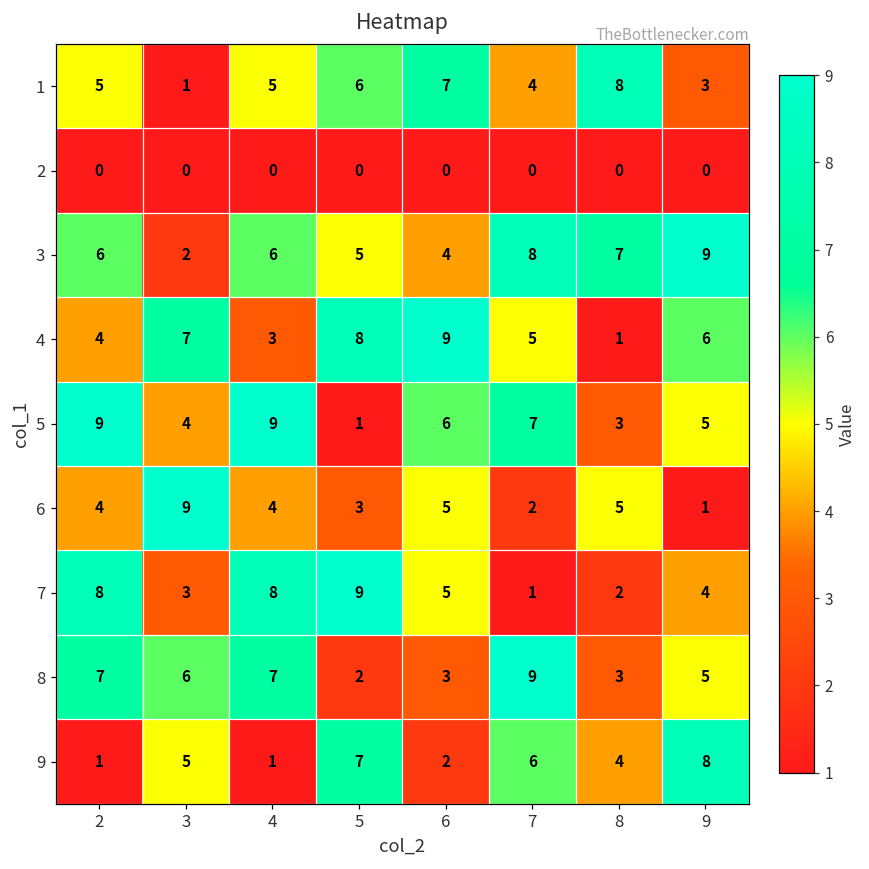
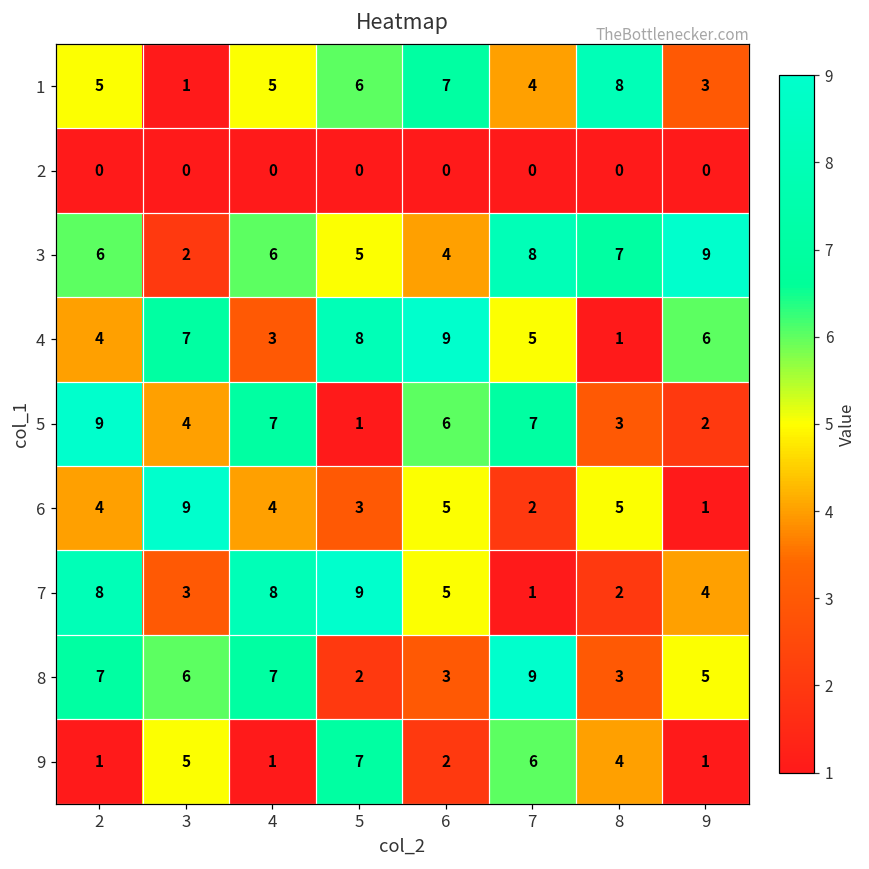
5, 4: 9 -> 7
5, 9: 5 -> 2
9, 9: 8 -> 1
